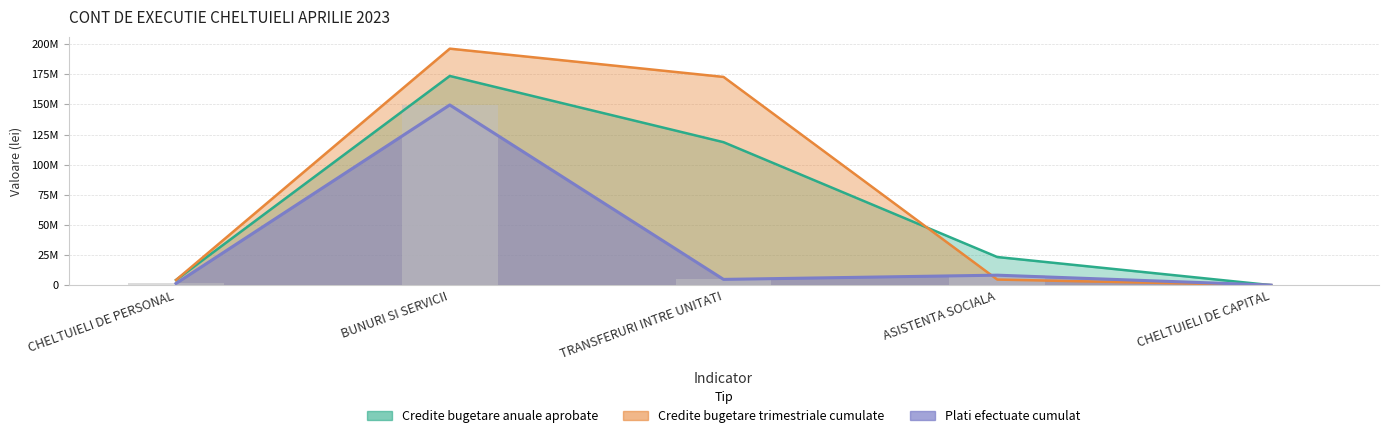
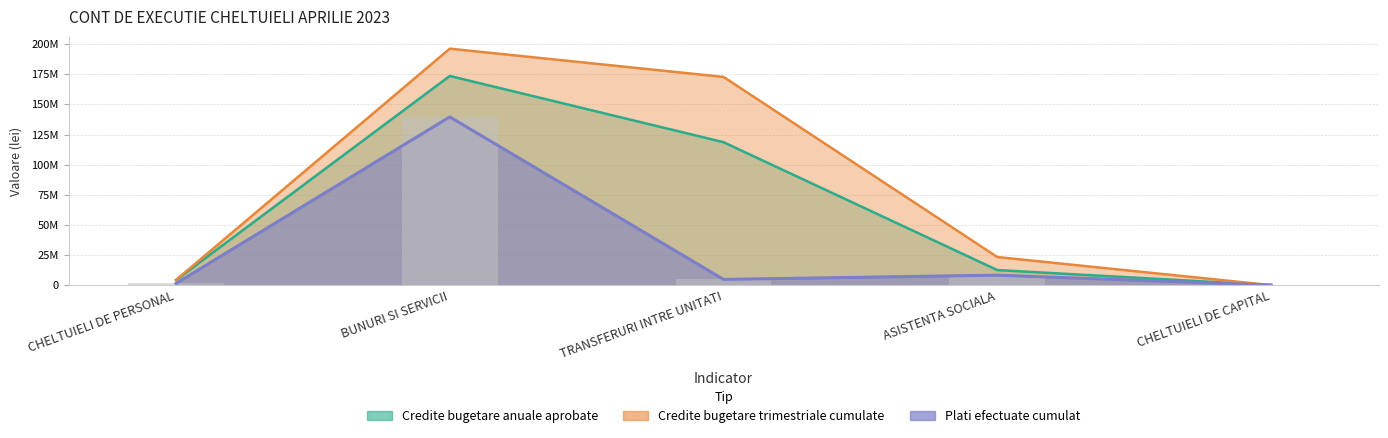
Plati efectuate cumulat, BUNURI SI SERVICII: 150000000 -> 140000000
Credite bugetare anuale aprobate, ASISTENTA SOCIALA: 23000000 -> 13000000
Credite bugetare trimestriale cumulate, ASISTENTA SOCIALA: 5000000 -> 23000000
